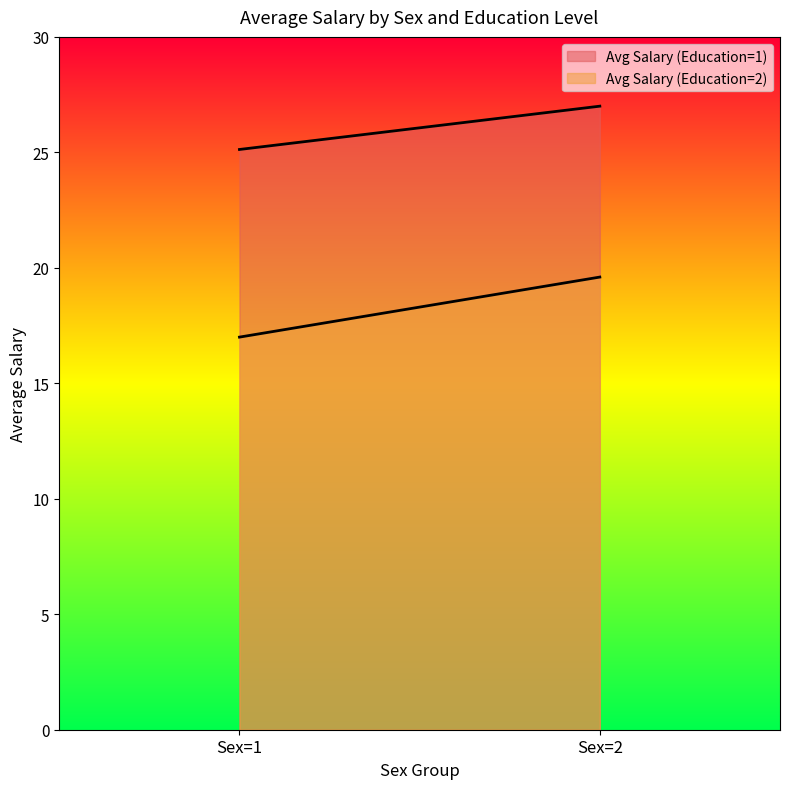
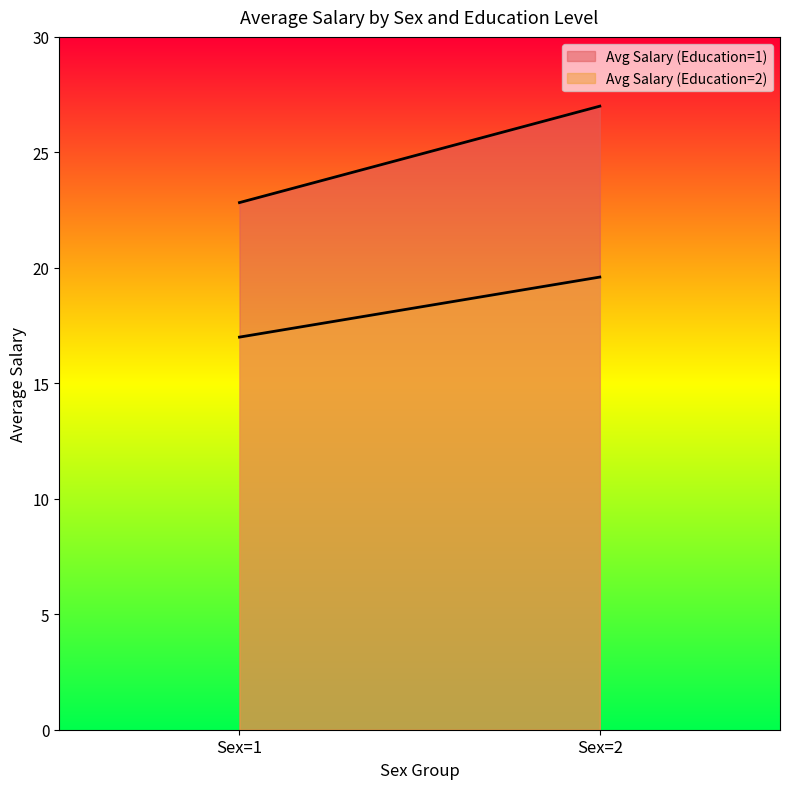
Avg Salary (Education=1), Sex=1: 25.1 -> 22.8
